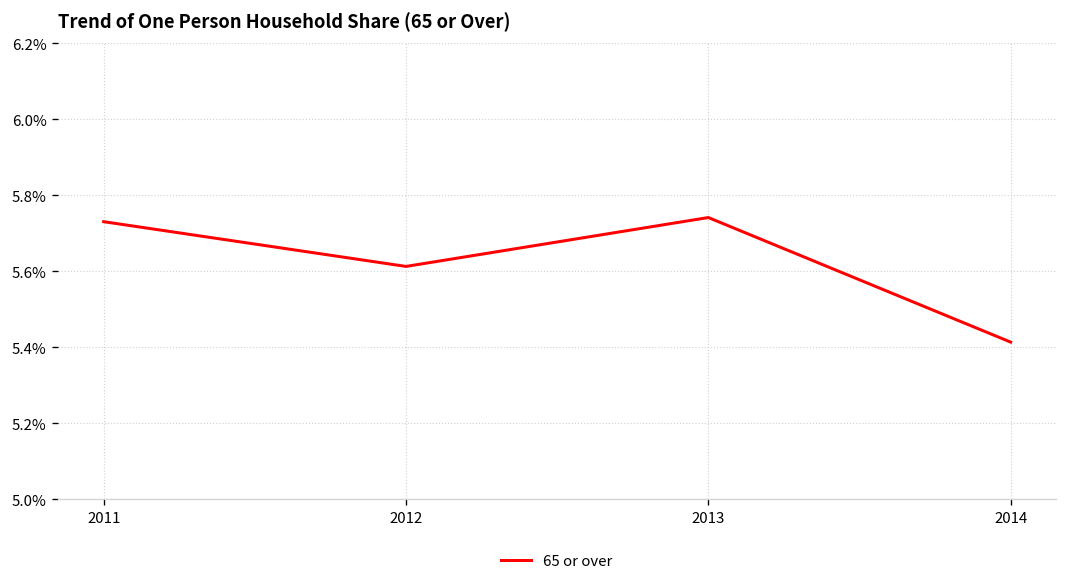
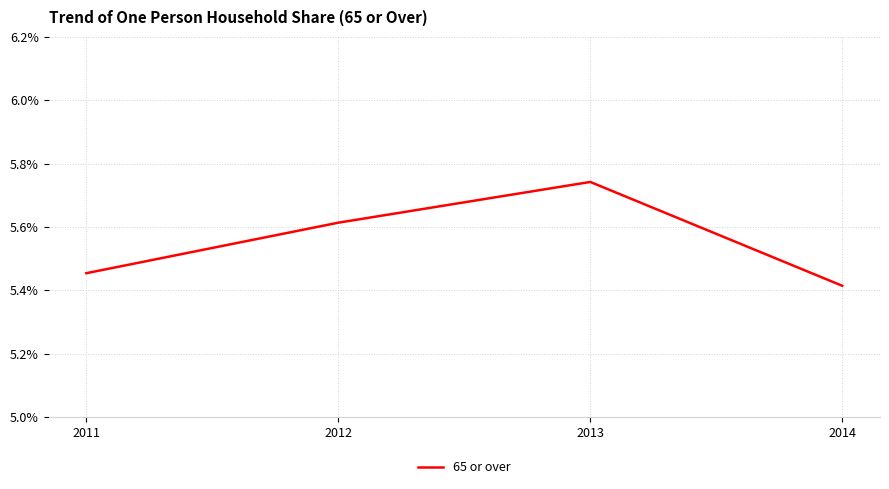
2011: 5.73% -> 5.45%
